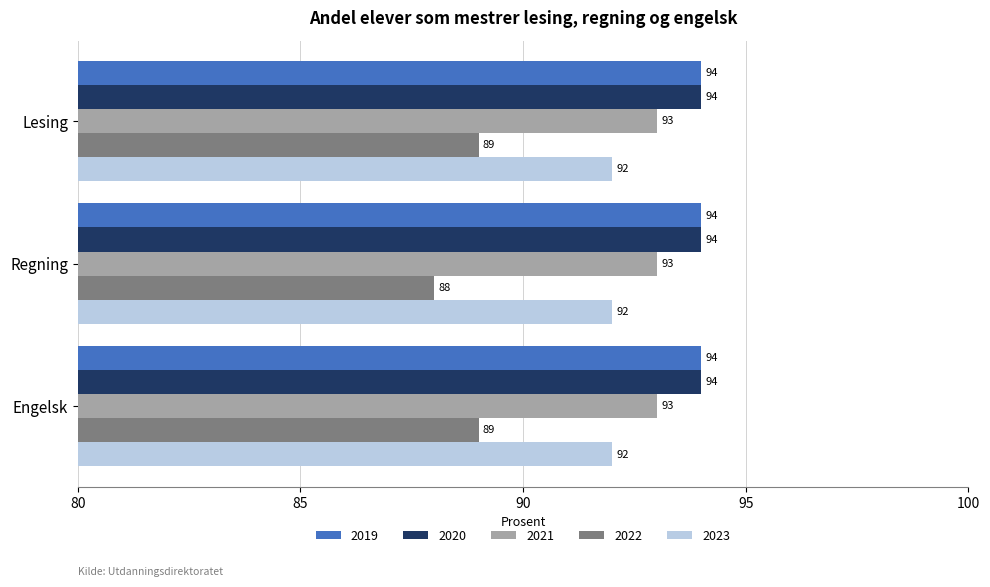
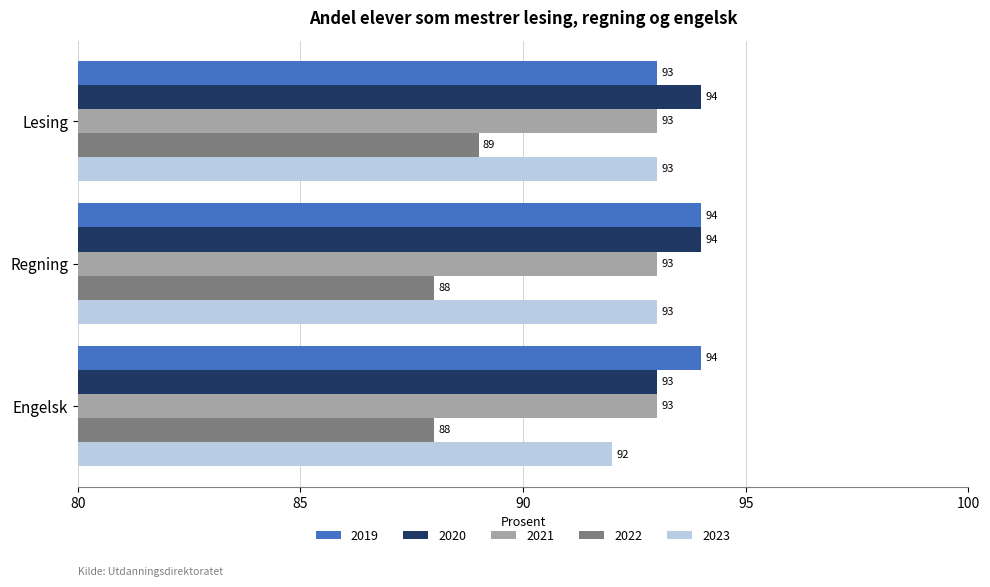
2019, Lesing: 94 -> 93
2023, Lesing: 92 -> 93
2023, Regning: 92 -> 93
2020, Engelsk: 94 -> 93
2022, Engelsk: 89 -> 88
